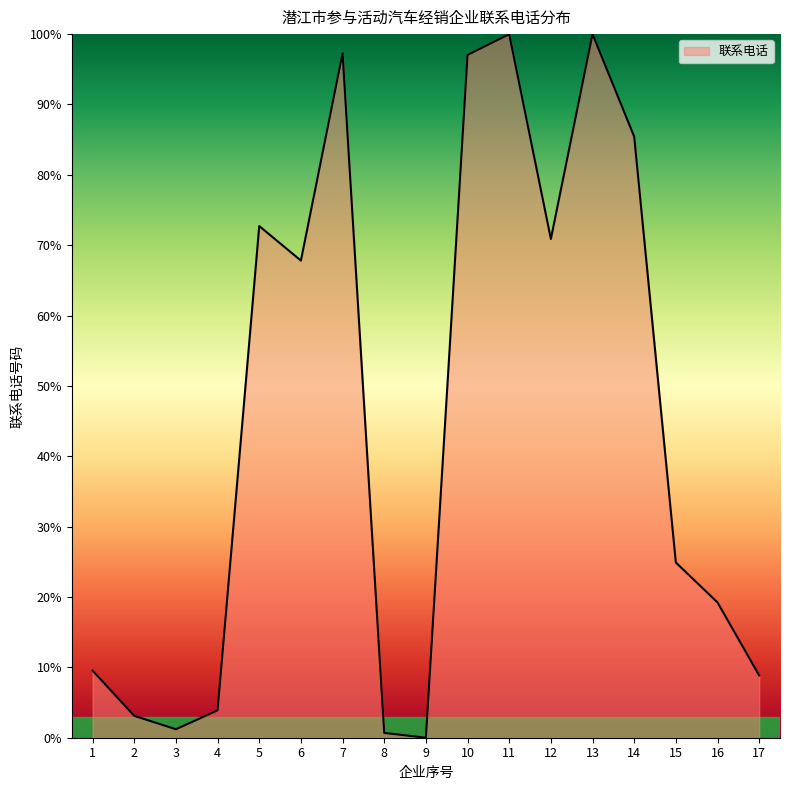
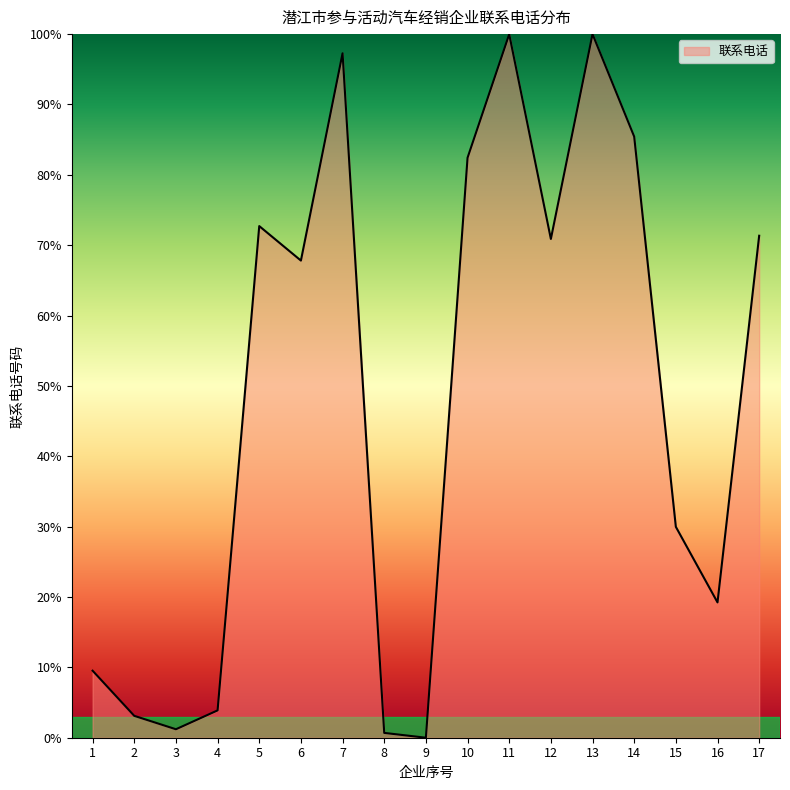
10: 97% -> 82%
15: 25% -> 30%
17: 9% -> 71%
